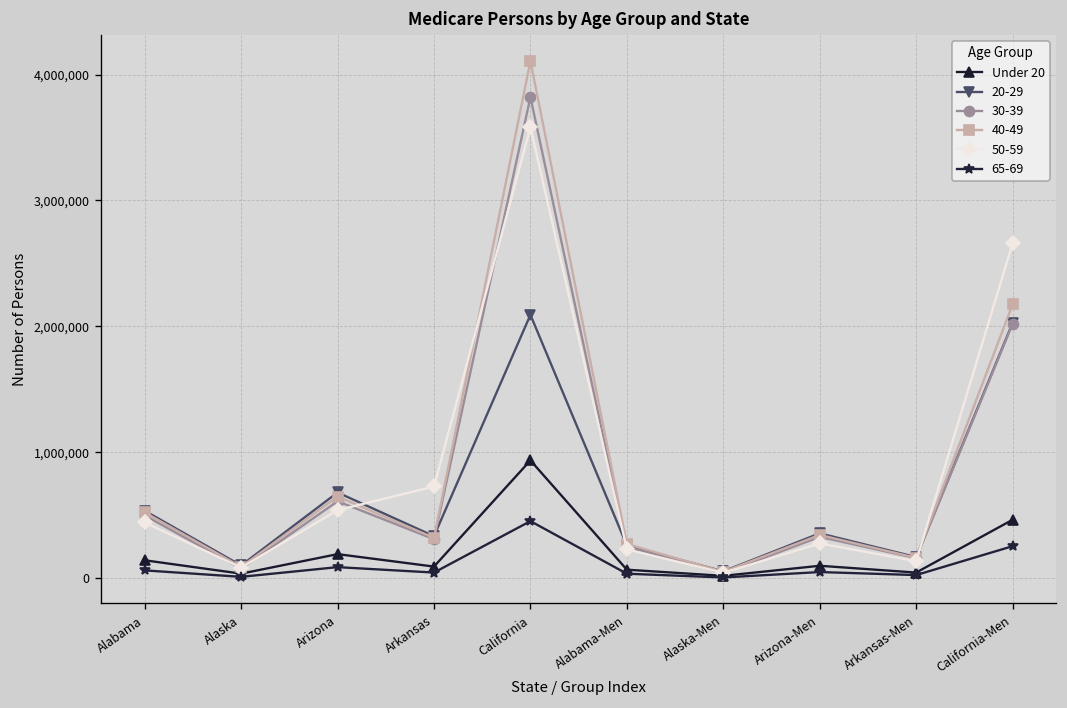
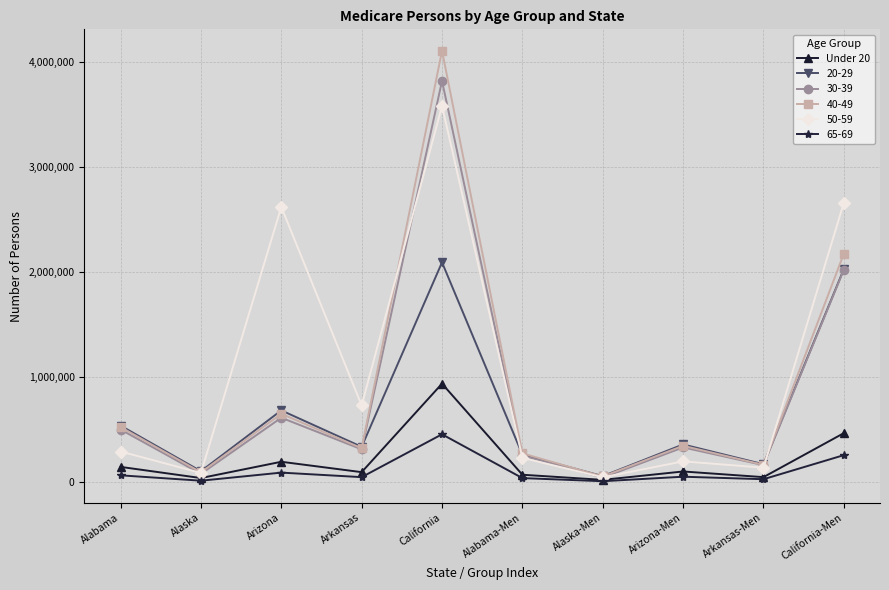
50-59, Alabama: 440,000 -> 290,000
50-59, Arizona: 540,000 -> 2,620,000
50-59, Arizona-Men: 280,000 -> 190,000
